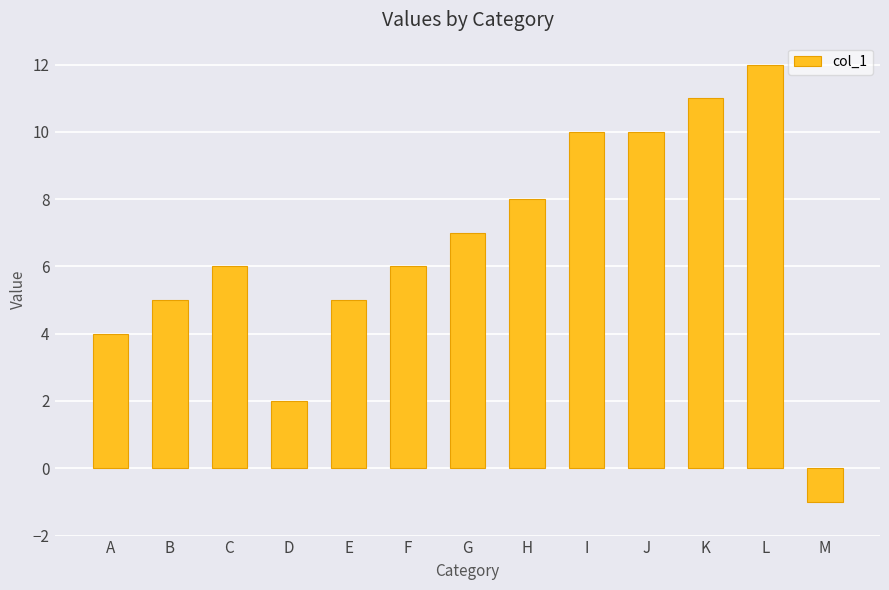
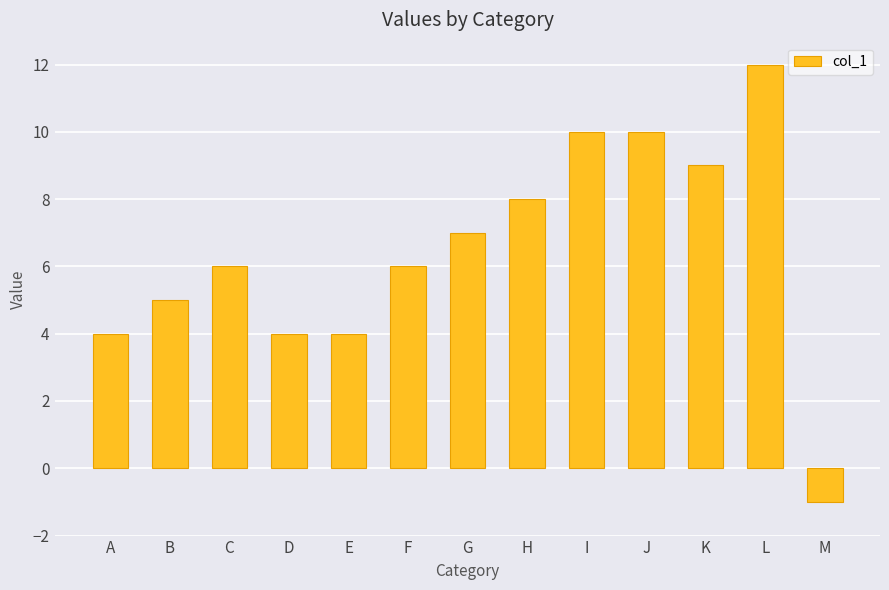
D: 2 -> 4
E: 5 -> 4
K: 11 -> 9
